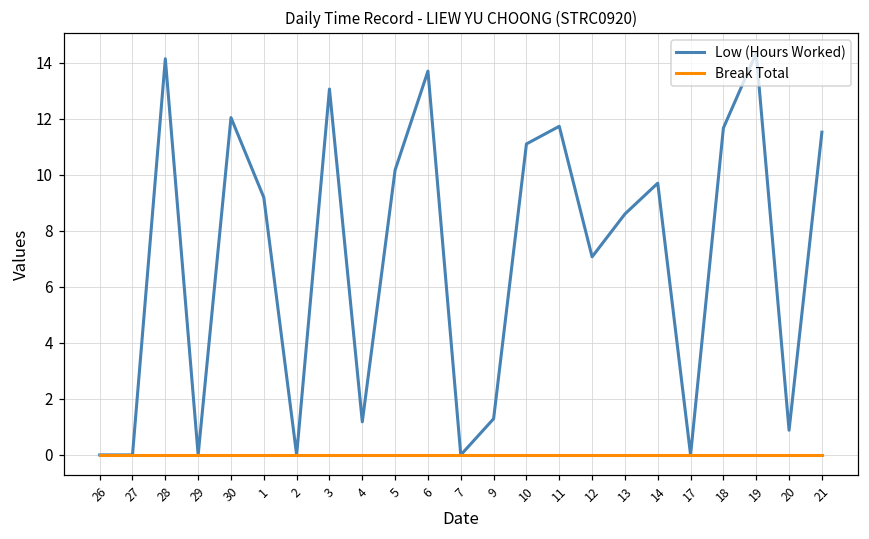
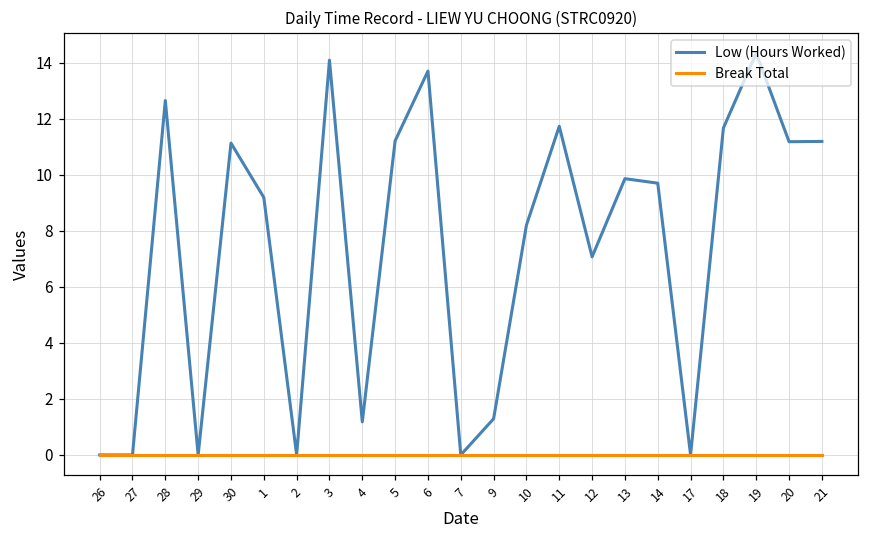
Low (Hours Worked), 28: 14.1 -> 12.7
Low (Hours Worked), 30: 12.0 -> 11.1
Low (Hours Worked), 3: 13.1 -> 14.1
Low (Hours Worked), 5: 10.2 -> 11.2
Low (Hours Worked), 10: 11.1 -> 8.2
Low (Hours Worked), 13: 8.6 -> 9.9
Low (Hours Worked), 20: 0.9 -> 11.2
Low (Hours Worked), 21: 11.5 -> 11.2
